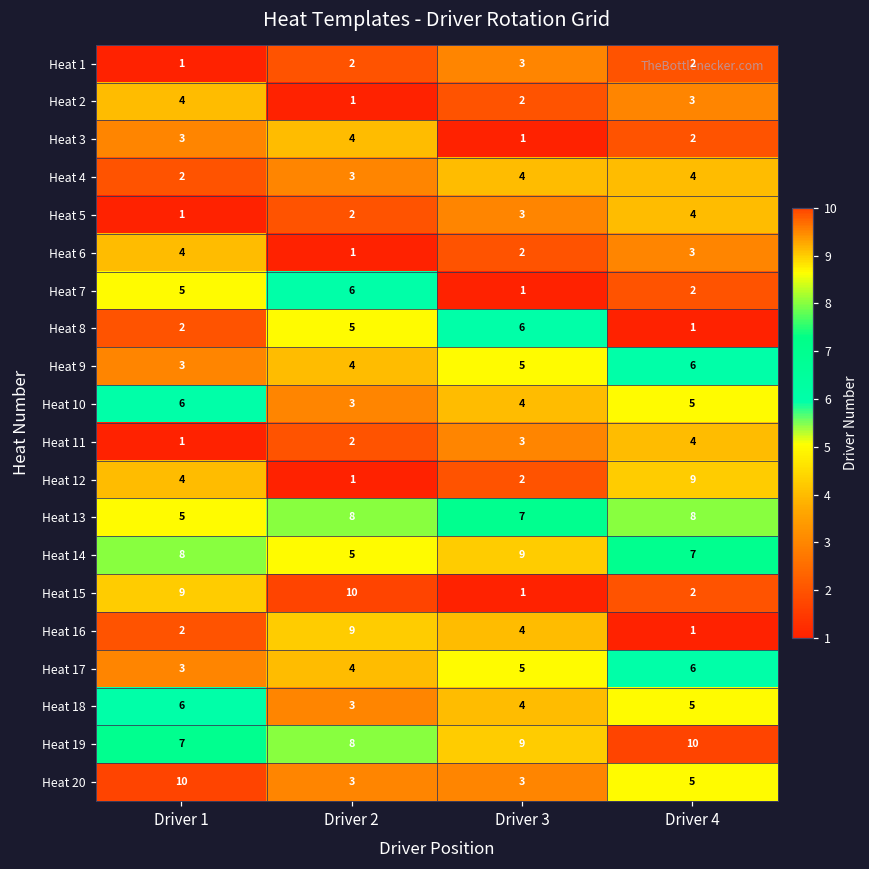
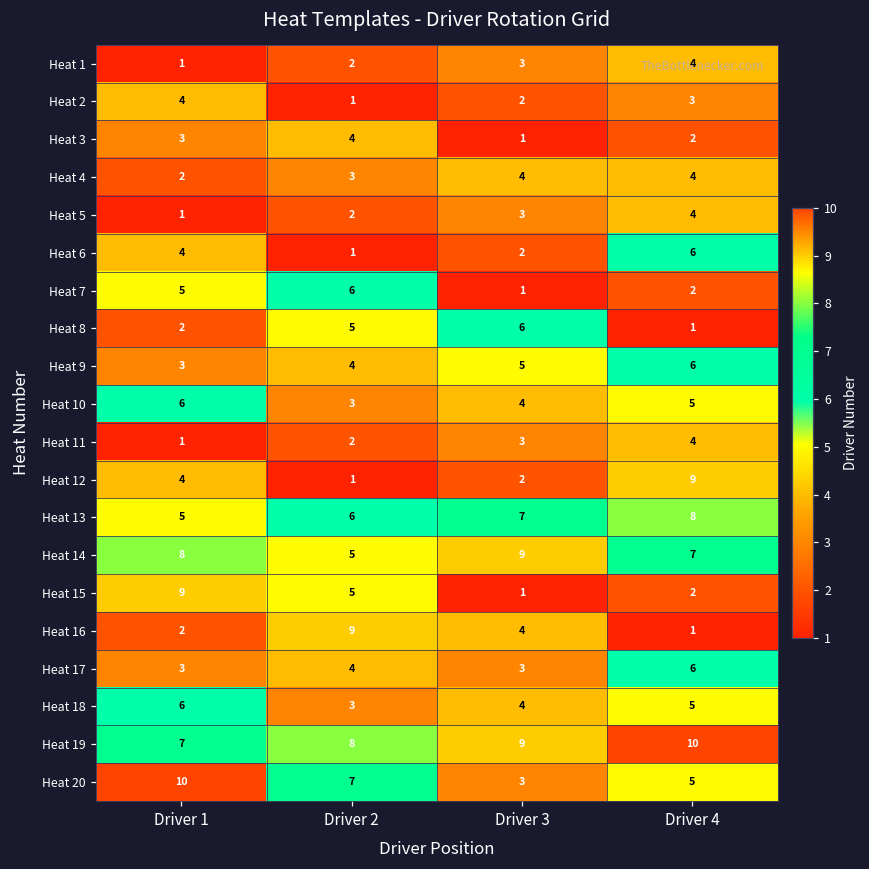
Heat 1, Driver 4: 2 -> 4
Heat 6, Driver 4: 3 -> 6
Heat 13, Driver 2: 8 -> 6
Heat 15, Driver 2: 10 -> 5
Heat 17, Driver 3: 5 -> 3
Heat 20, Driver 2: 3 -> 7
